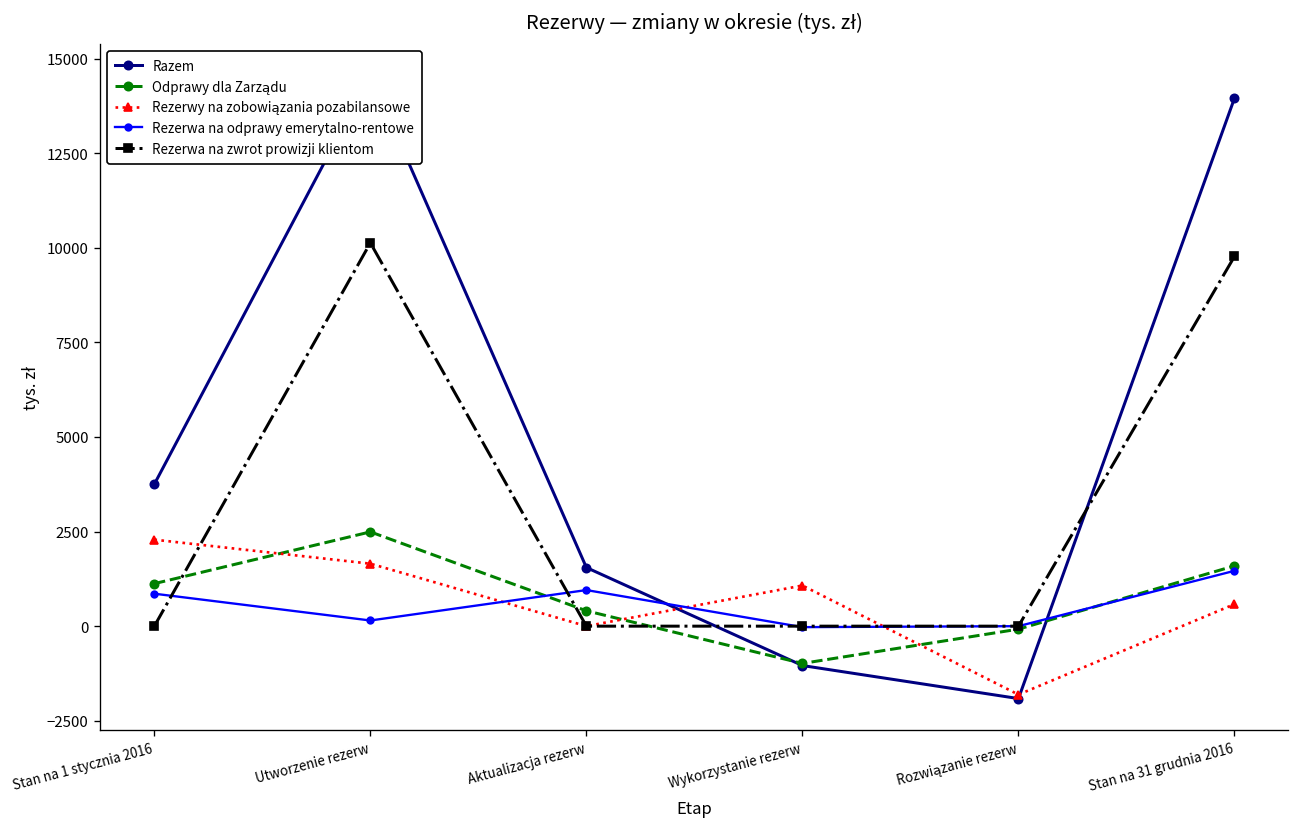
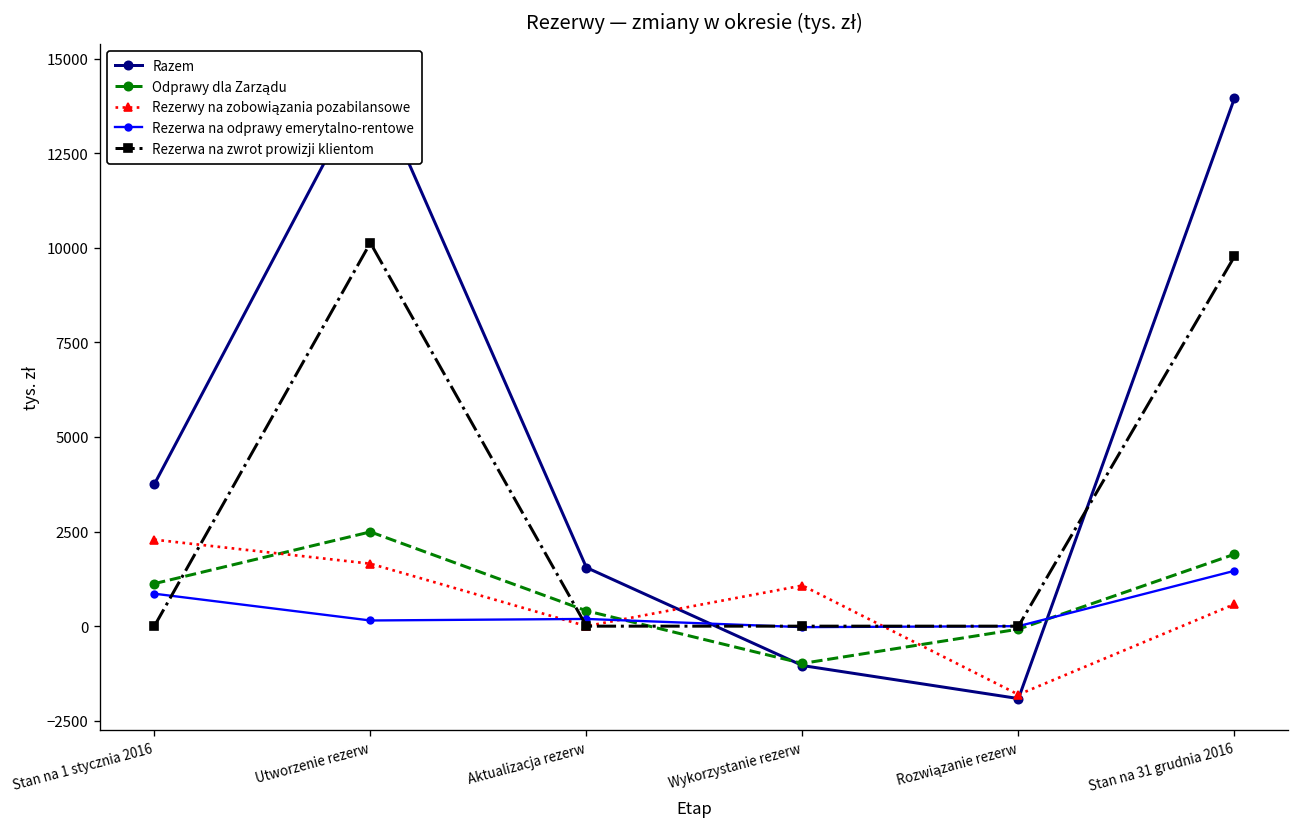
Rezerwa na odprawy emerytalno-rentowe, Aktualizacja rezerw: 1000 -> 200
Odprawy dla Zarządu, Stan na 31 grudnia 2016: 1600 -> 1900
